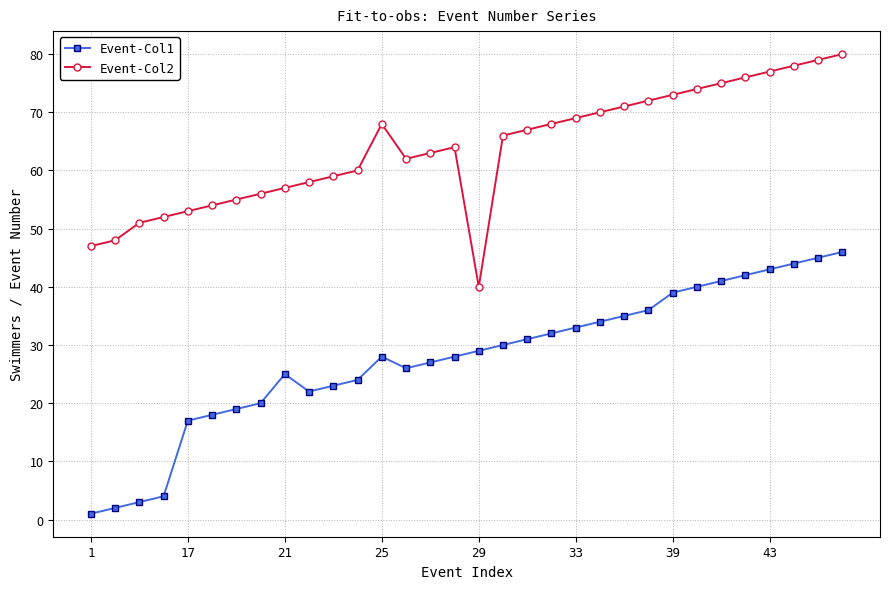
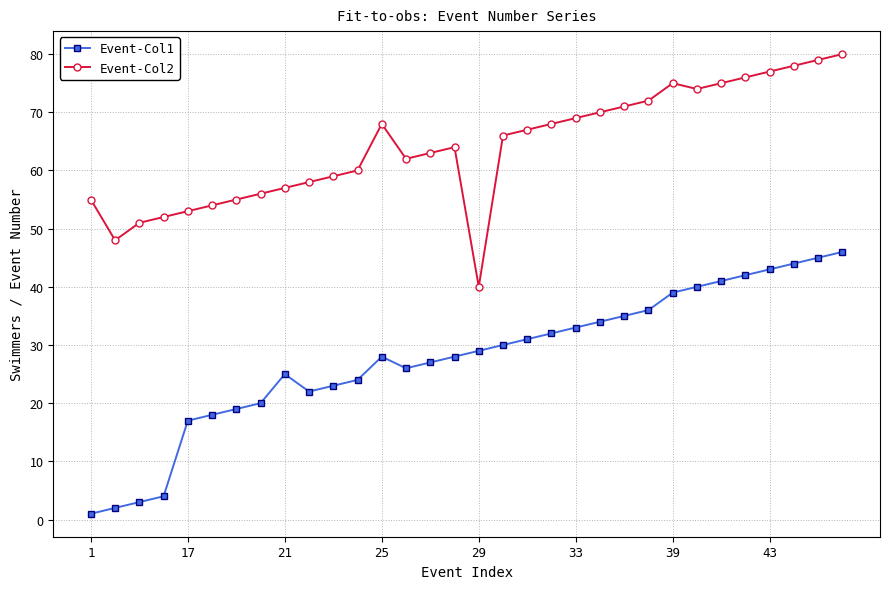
Event-Col2, 1: 47 -> 55
Event-Col2, 39: 73 -> 75
